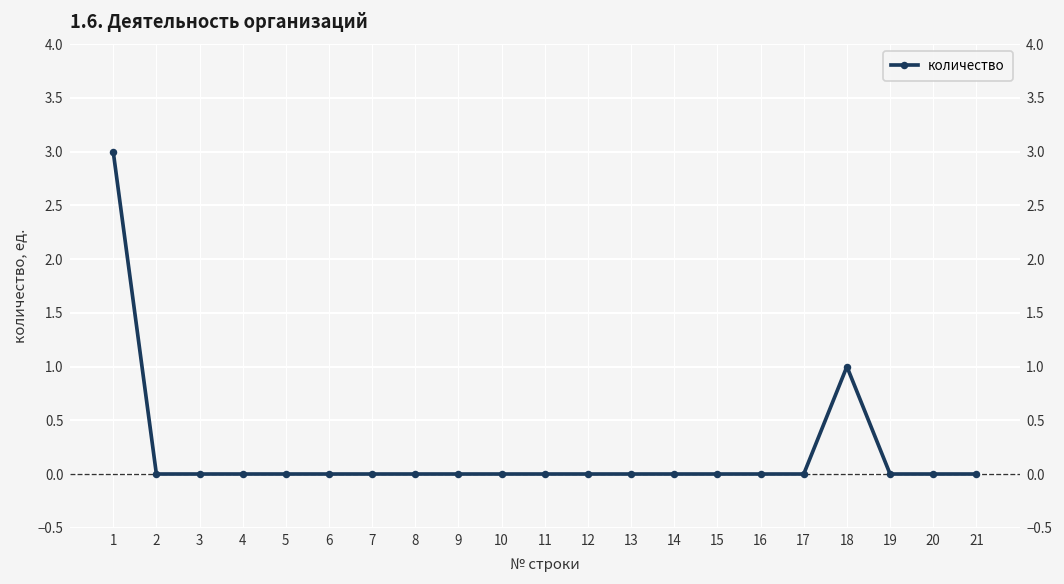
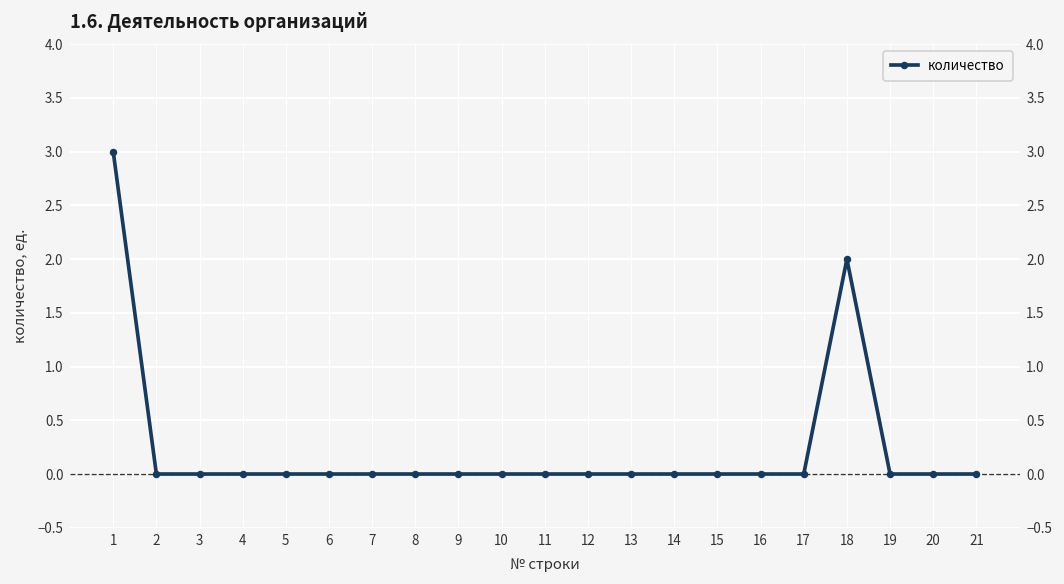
18: 1 -> 2
